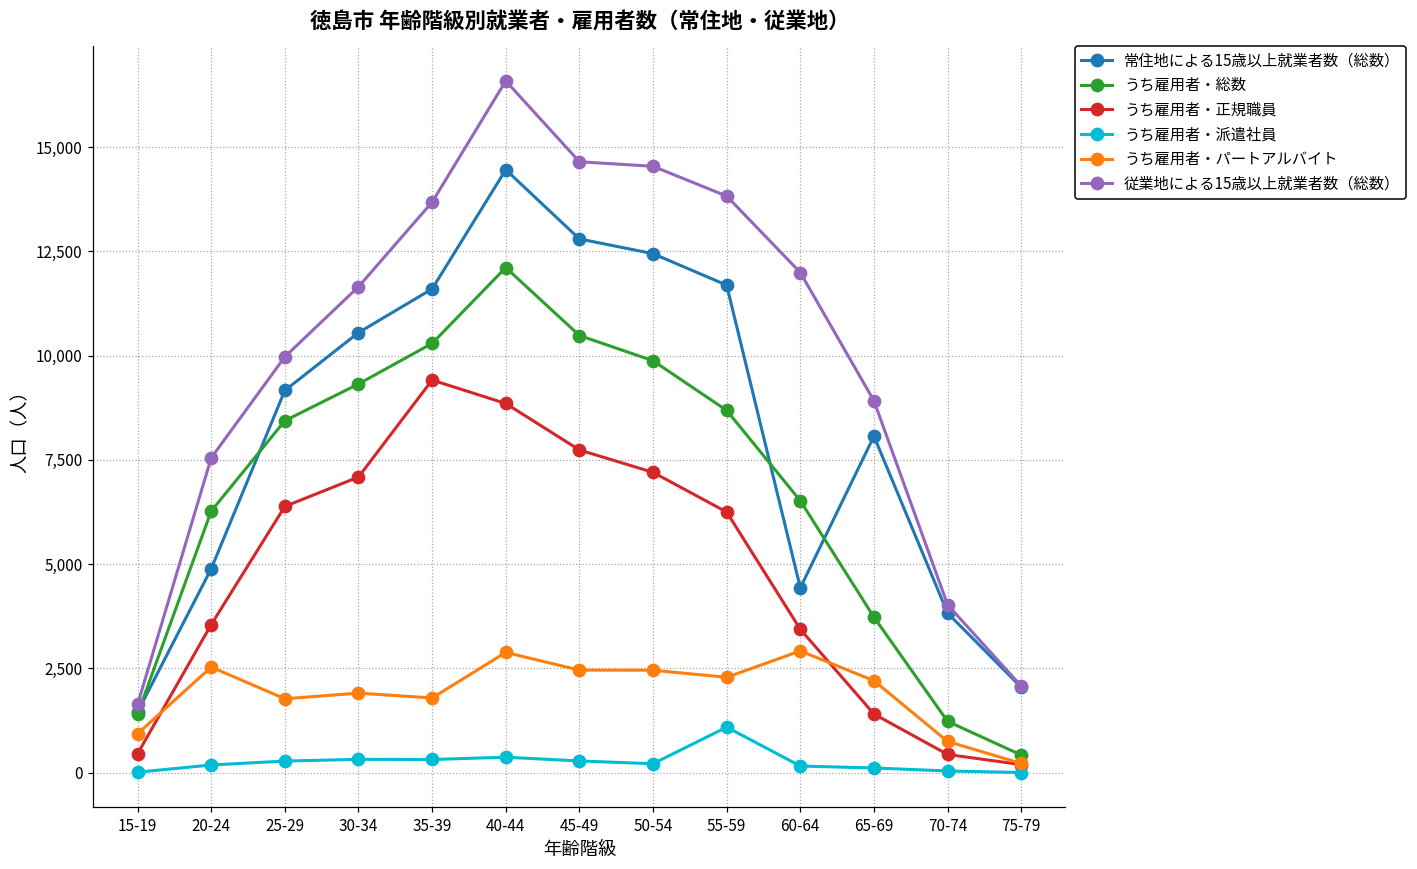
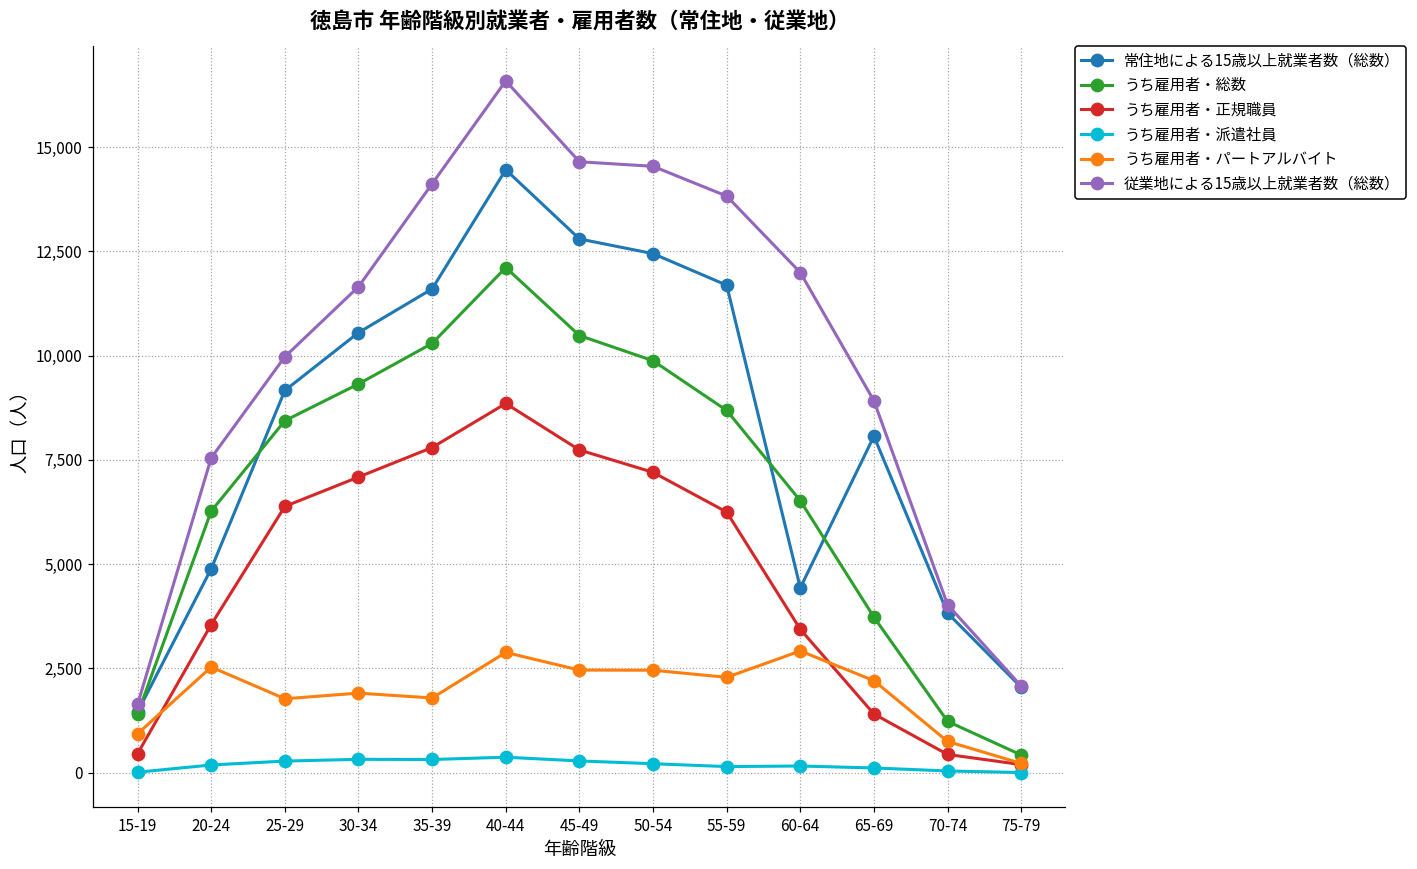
うち雇用者・正規職員, 35-39: 9,400 -> 7,800
従業地による15歳以上就業者数（総数）, 35-39: 13,700 -> 14,100
うち雇用者・派遣社員, 55-59: 1,100 -> 100
